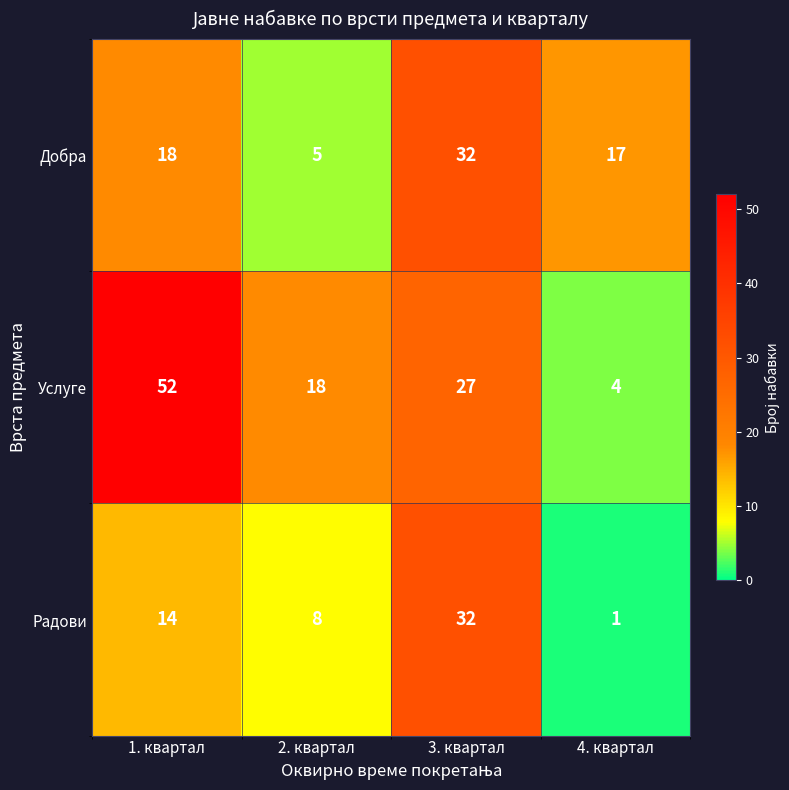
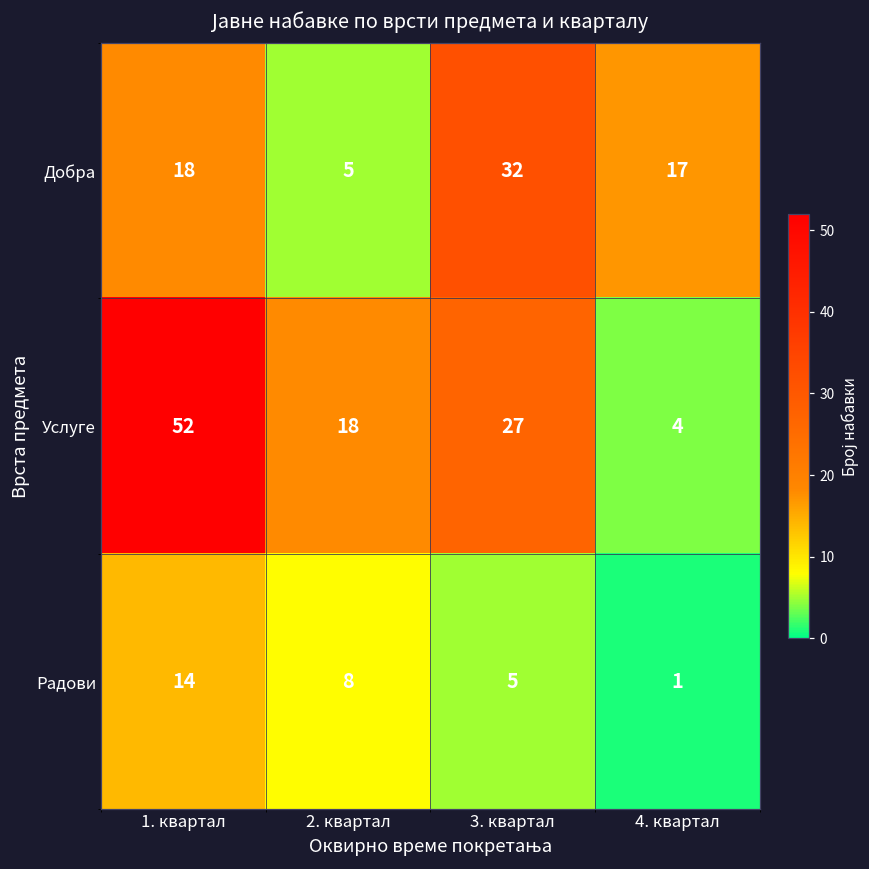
Радови, 3. квартал: 32 -> 5
